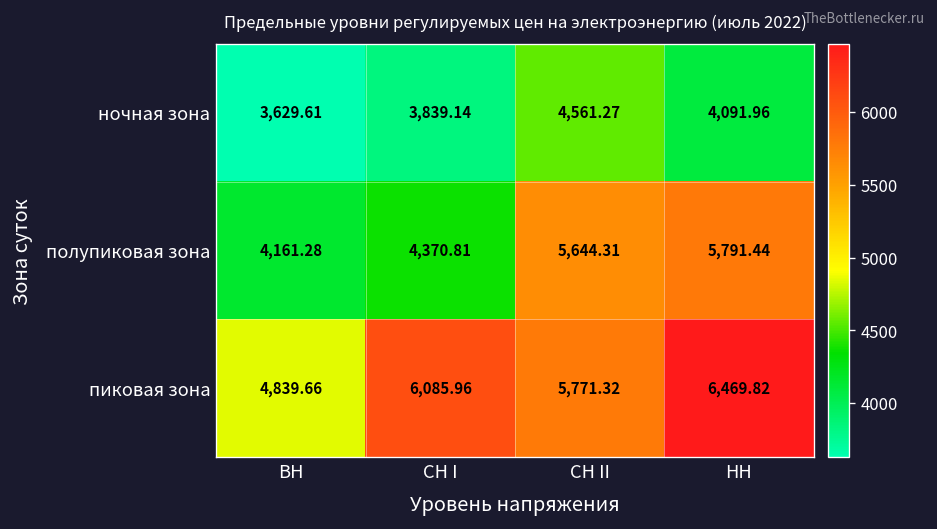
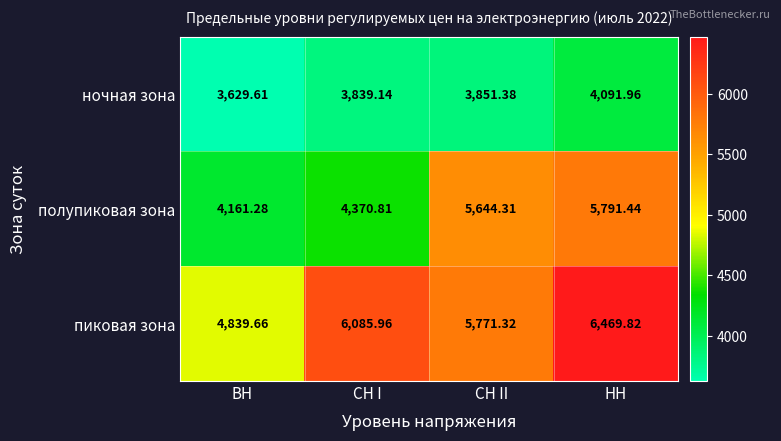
ночная зона, СН II: 4,561.27 -> 3,851.38
